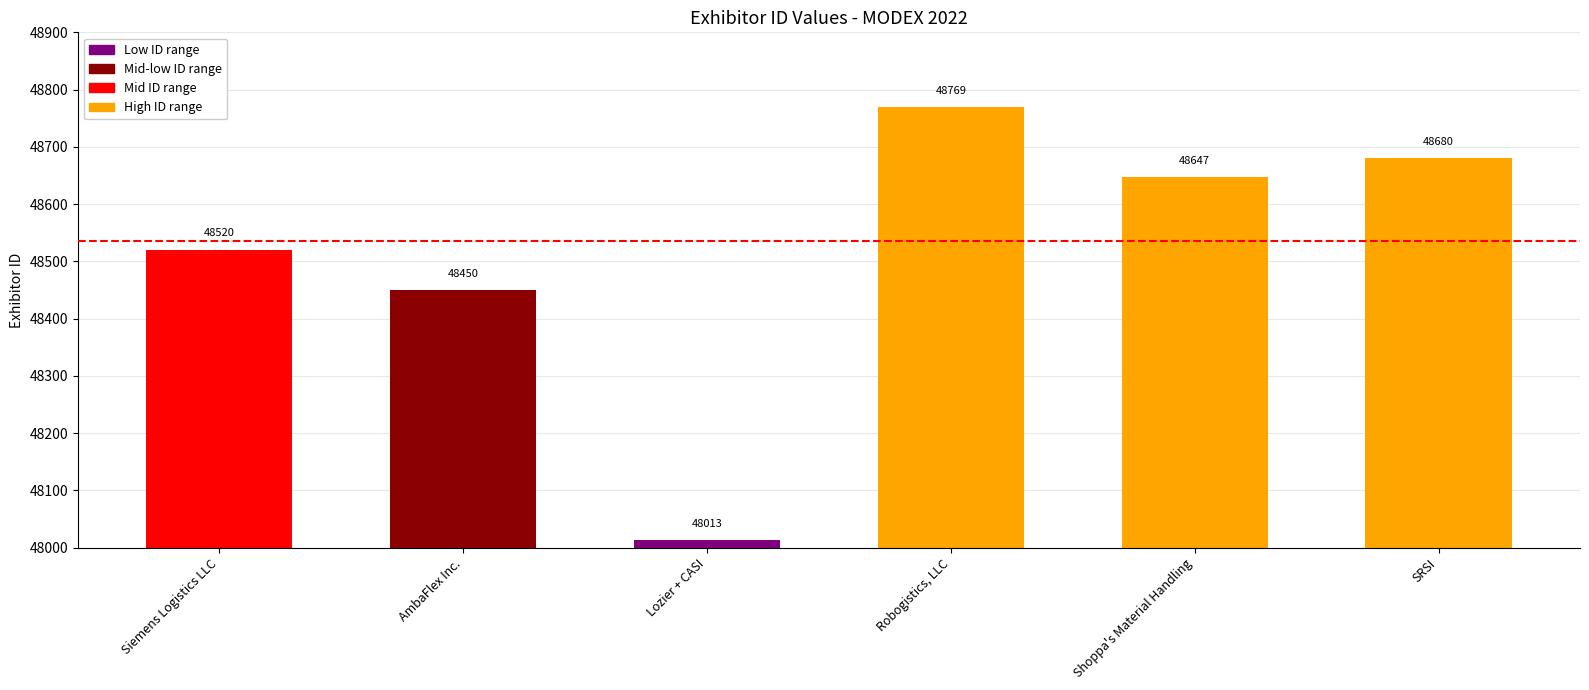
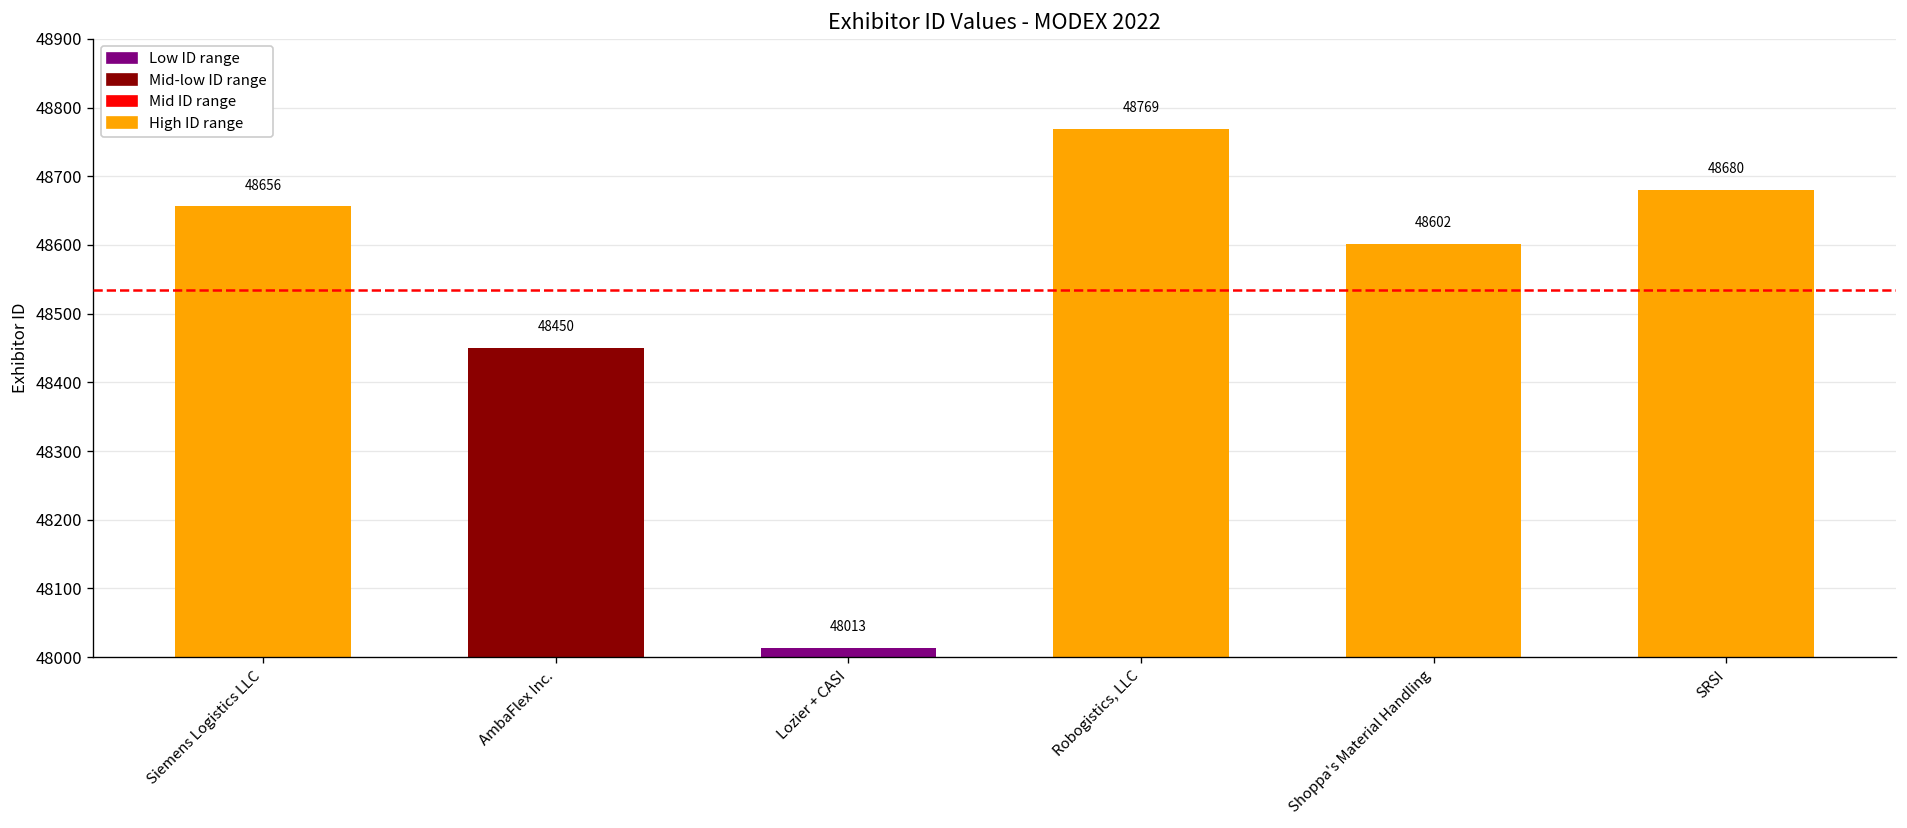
Siemens Logistics LLC: 48520 -> 48656
Shoppa's Material Handling: 48647 -> 48602
